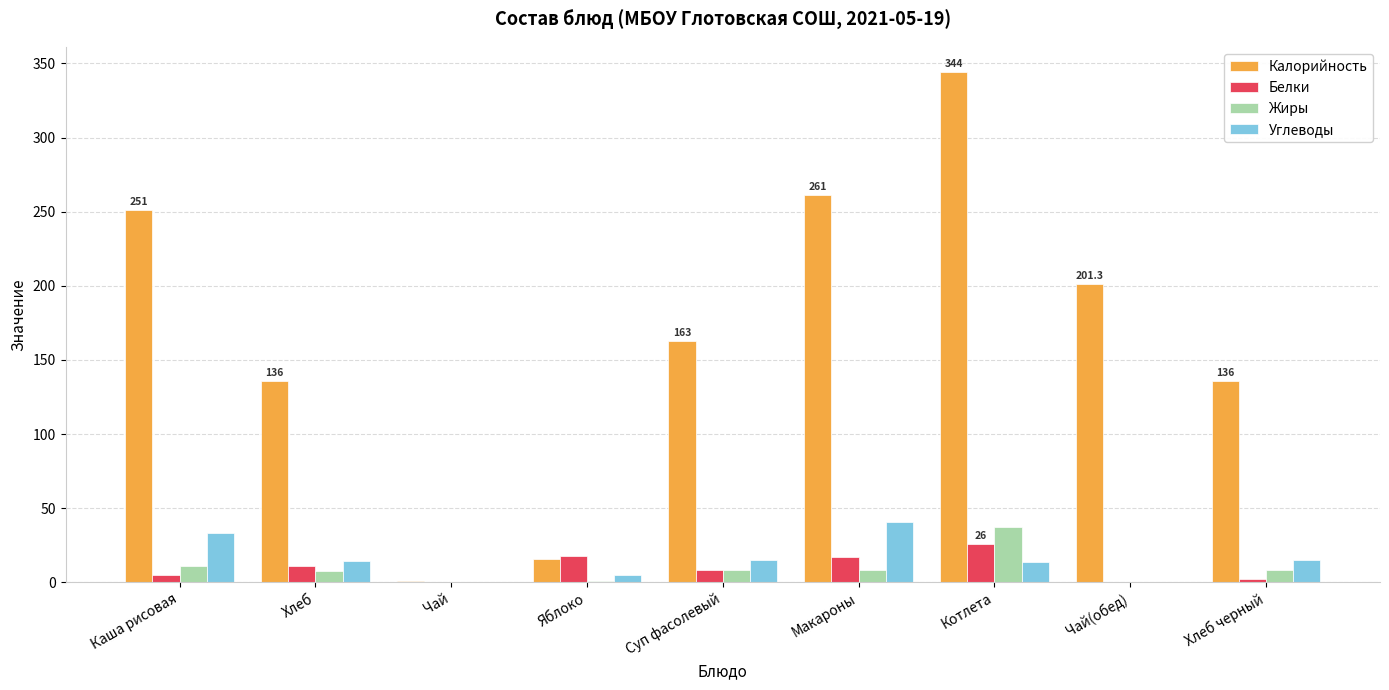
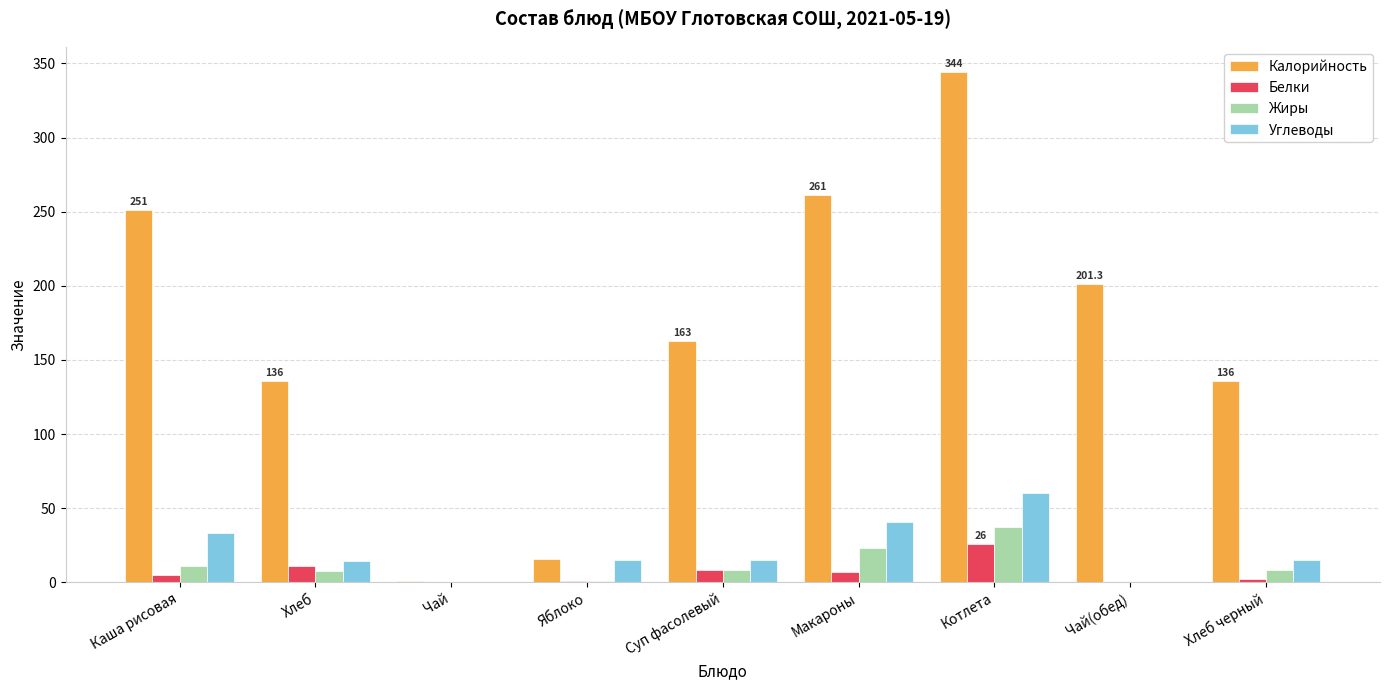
Белки, Яблоко: 18 -> 1
Углеводы, Яблоко: 5 -> 15
Белки, Макароны: 17 -> 7
Жиры, Макароны: 8 -> 23
Углеводы, Котлета: 14 -> 60
